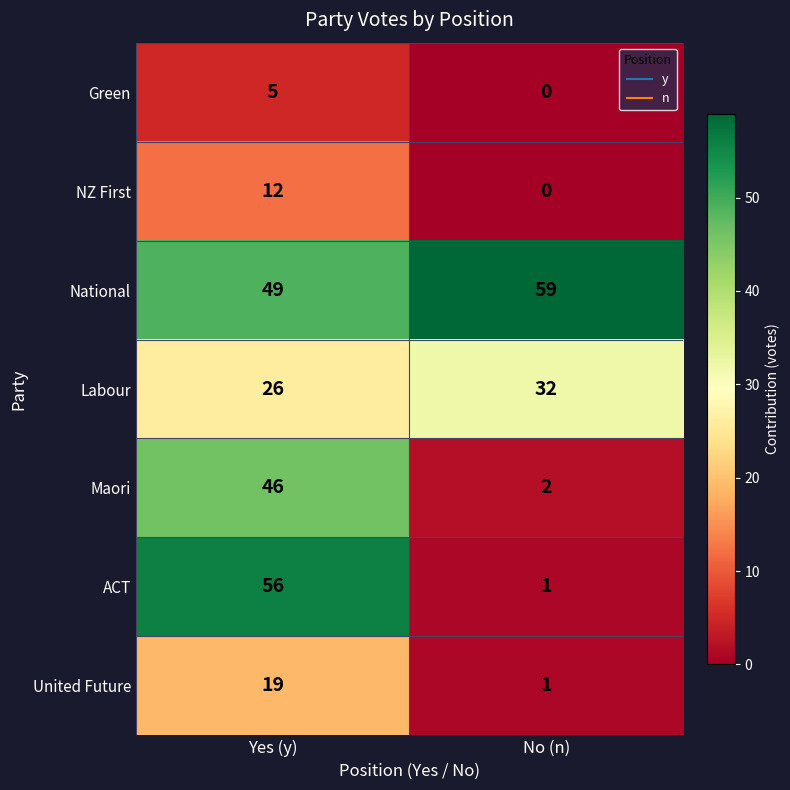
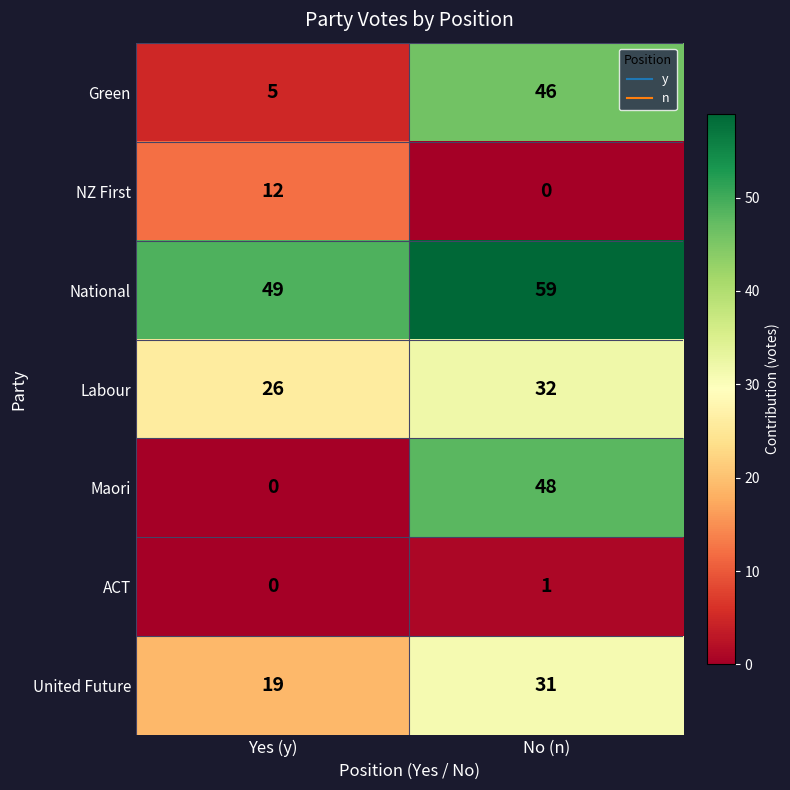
Green, No (n): 0 -> 46
Maori, Yes (y): 46 -> 0
Maori, No (n): 2 -> 48
ACT, Yes (y): 56 -> 0
United Future, No (n): 1 -> 31
